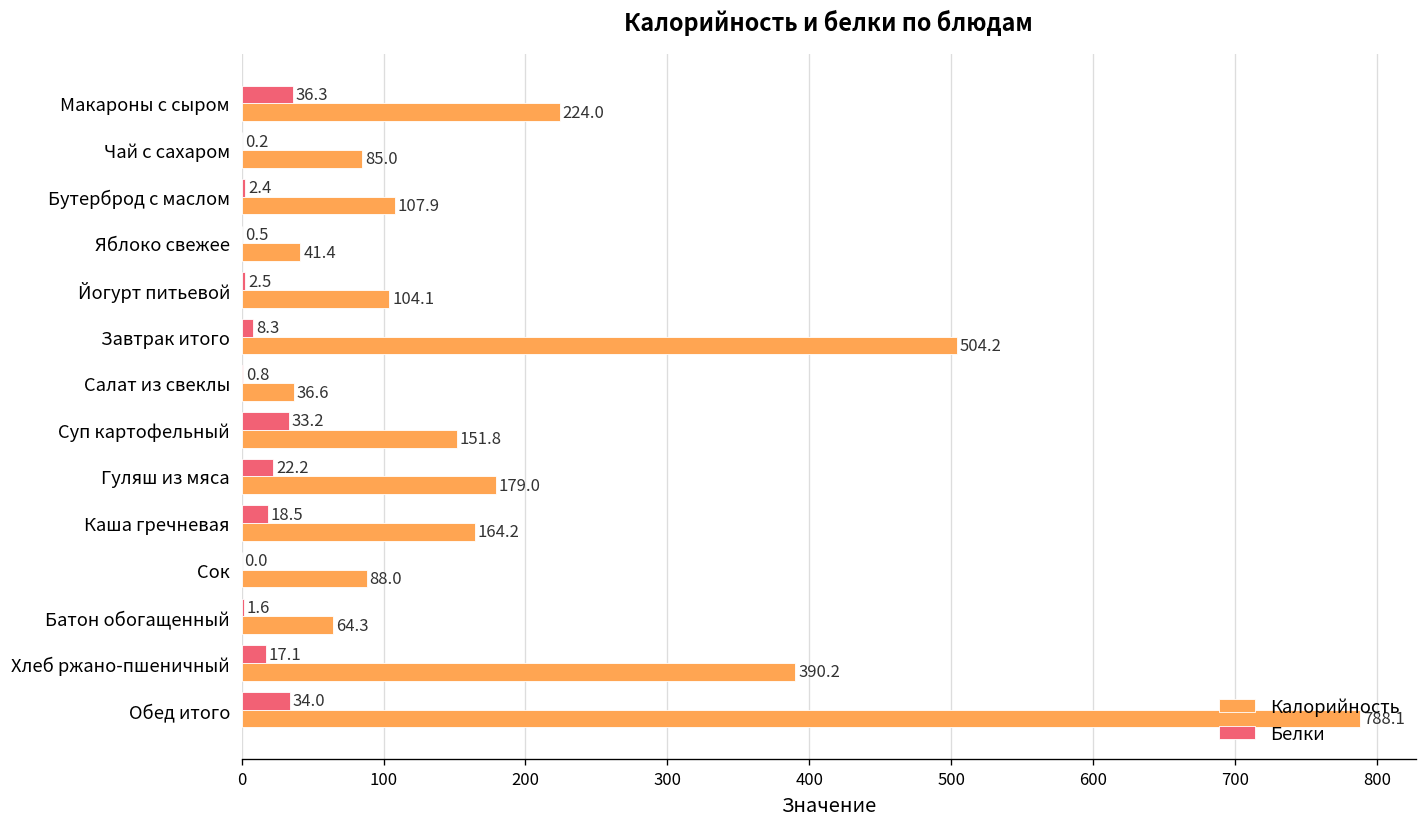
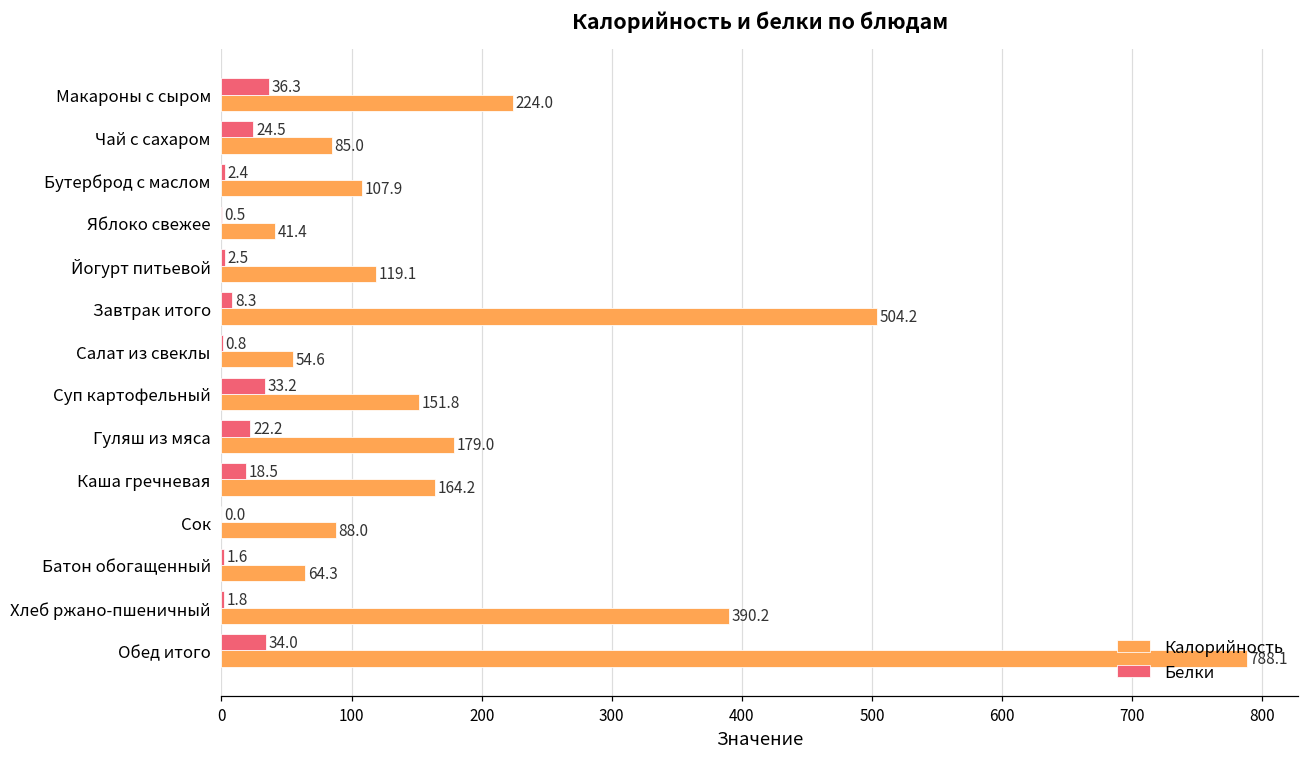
Белки, Чай с сахаром: 0.2 -> 24.5
Калорийность, Йогурт питьевой: 104.1 -> 119.1
Калорийность, Салат из свеклы: 36.6 -> 54.6
Белки, Хлеб ржано-пшеничный: 17.1 -> 1.8
